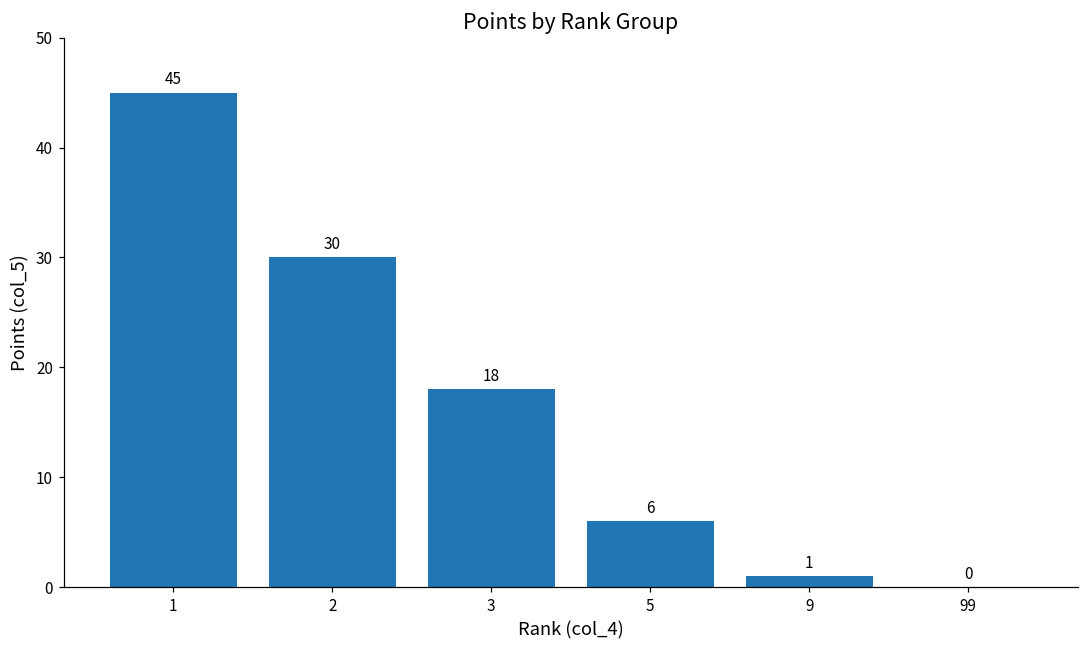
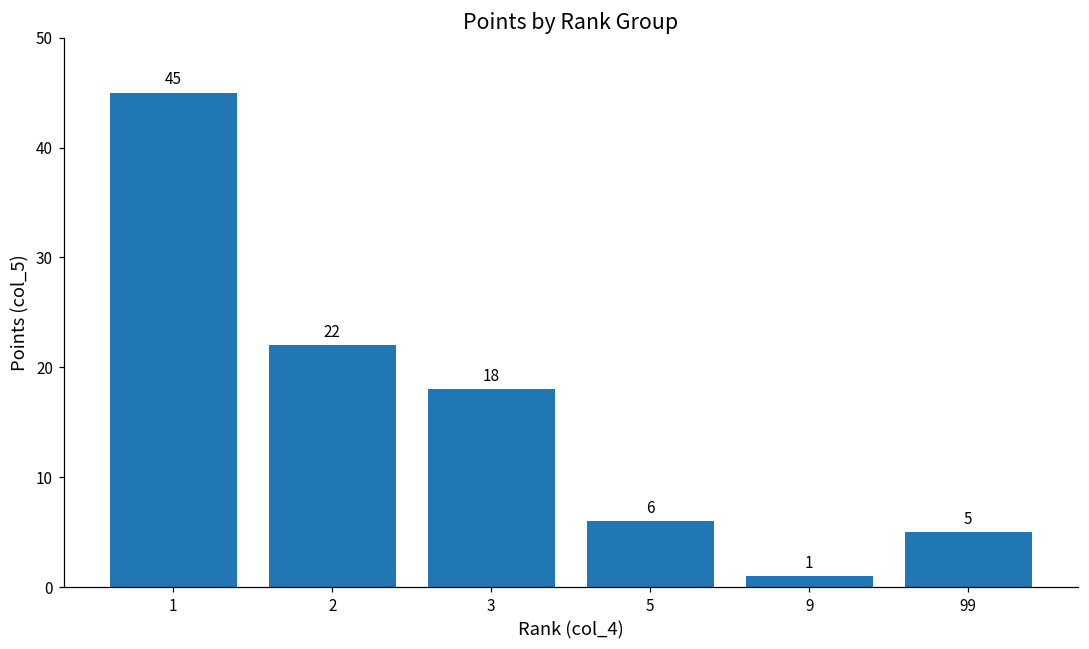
2: 30 -> 22
99: 0 -> 5
